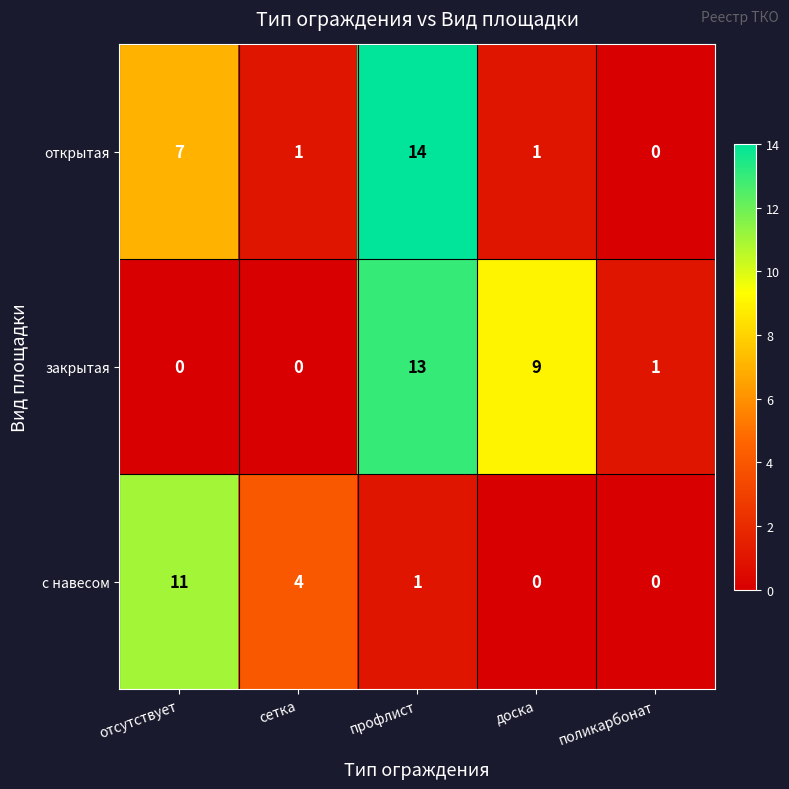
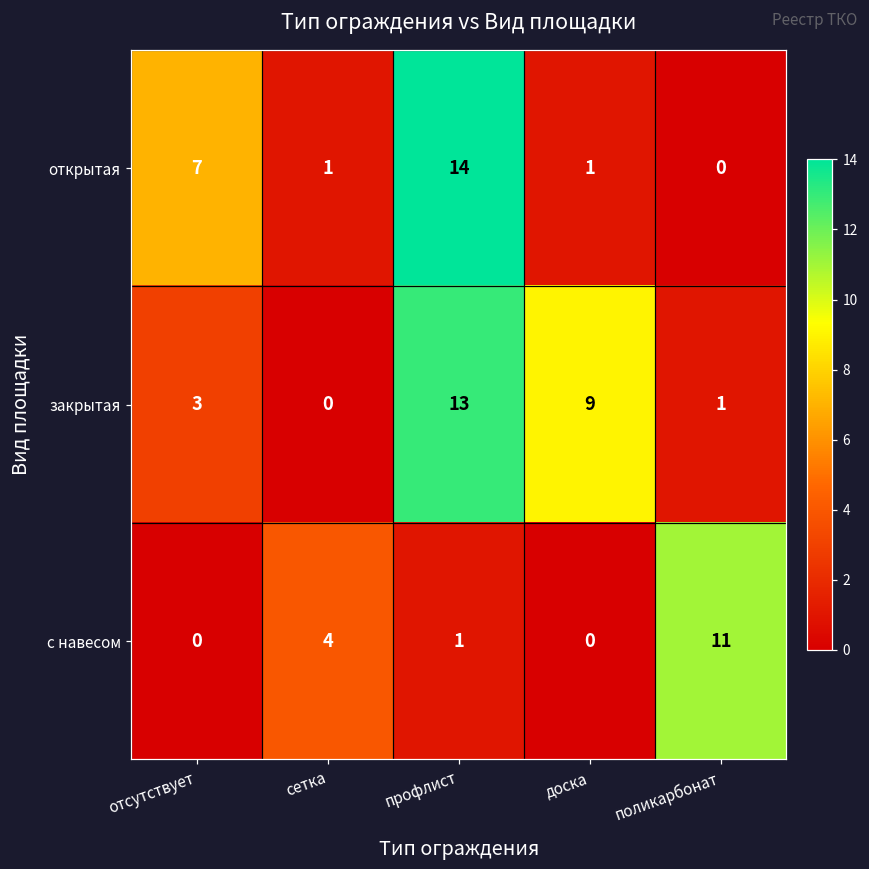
закрытая, отсутствует: 0 -> 3
с навесом, отсутствует: 11 -> 0
с навесом, поликарбонат: 0 -> 11
